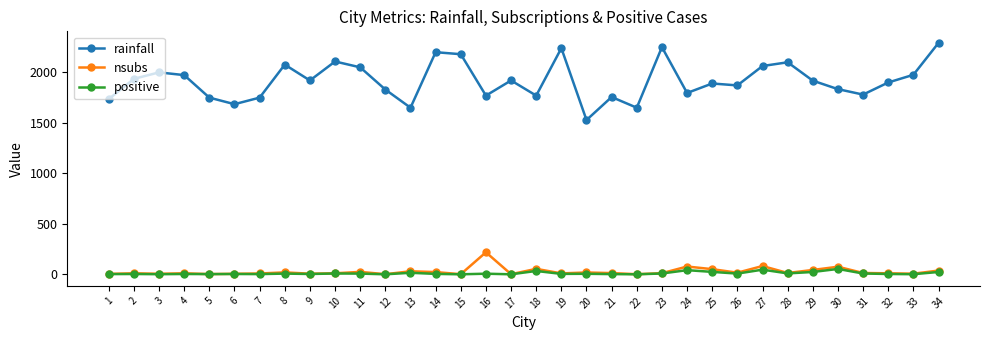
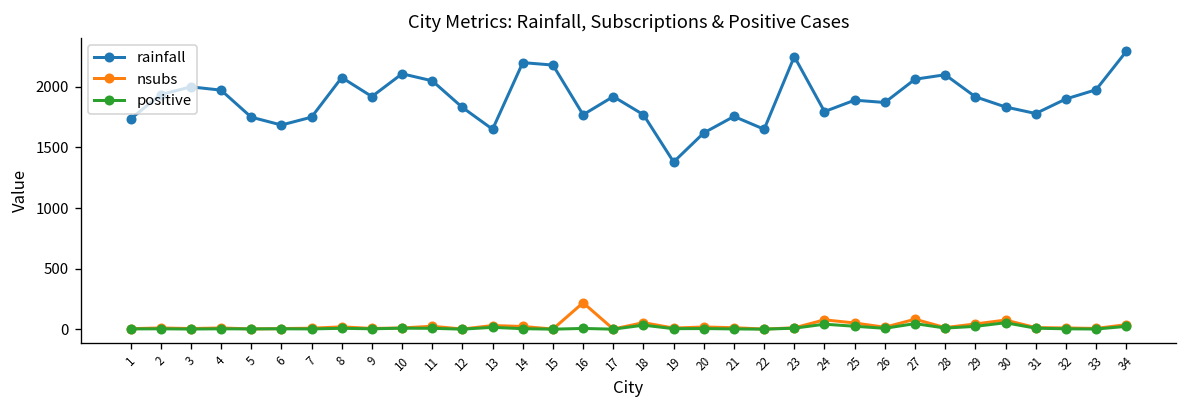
rainfall, 19: 2240 -> 1380
rainfall, 20: 1530 -> 1620
